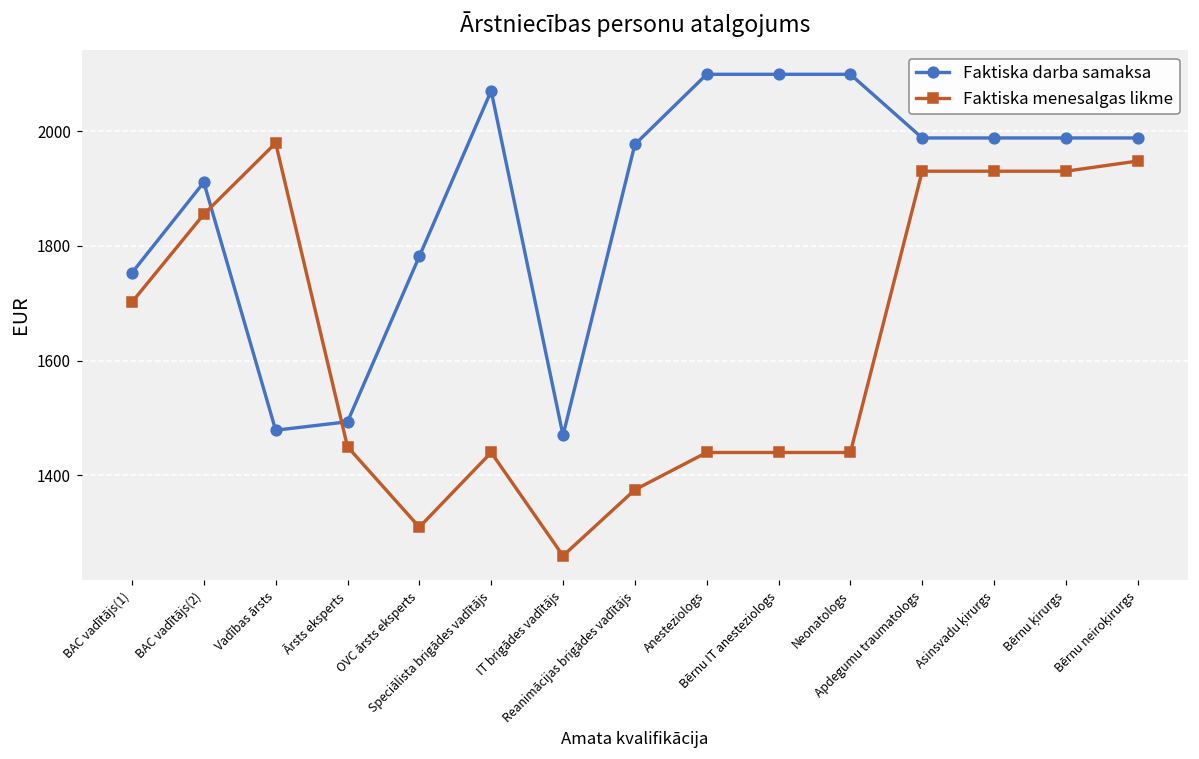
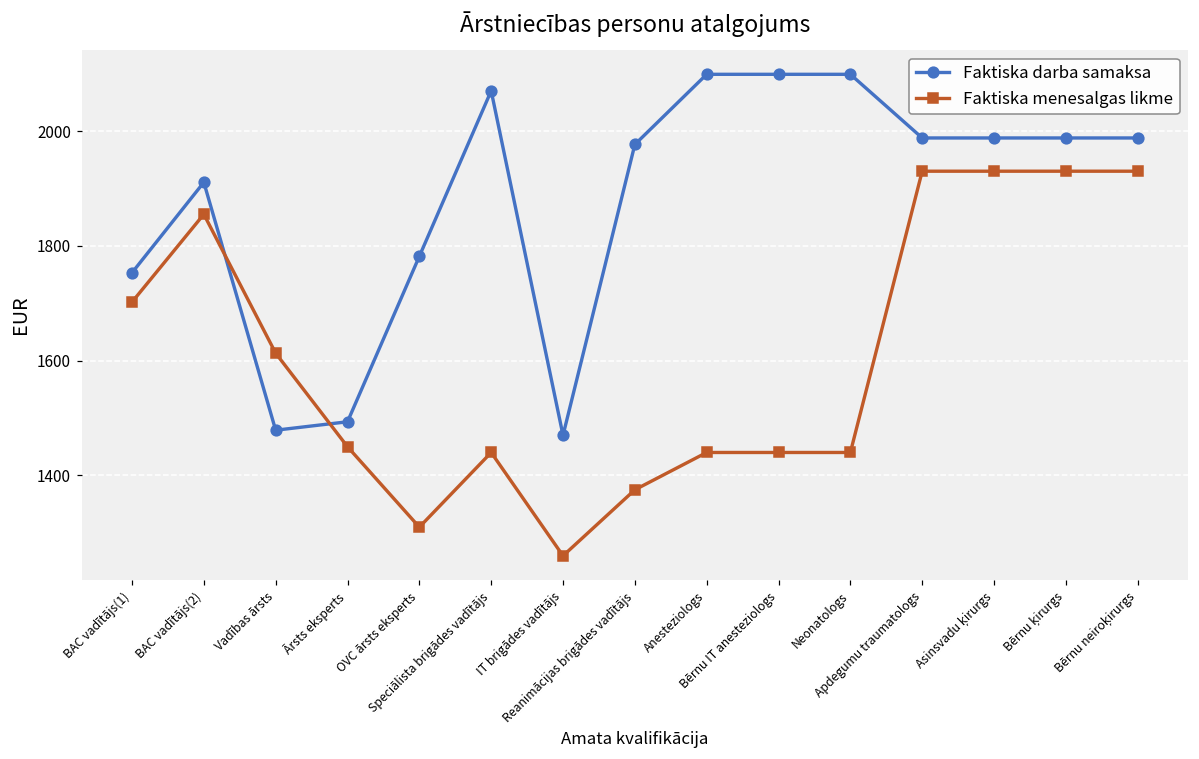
Faktiska menesalgas likme, Vadības ārsts: 1980 -> 1610
Faktiska menesalgas likme, Bērnu neiroķirurgs: 1950 -> 1930
